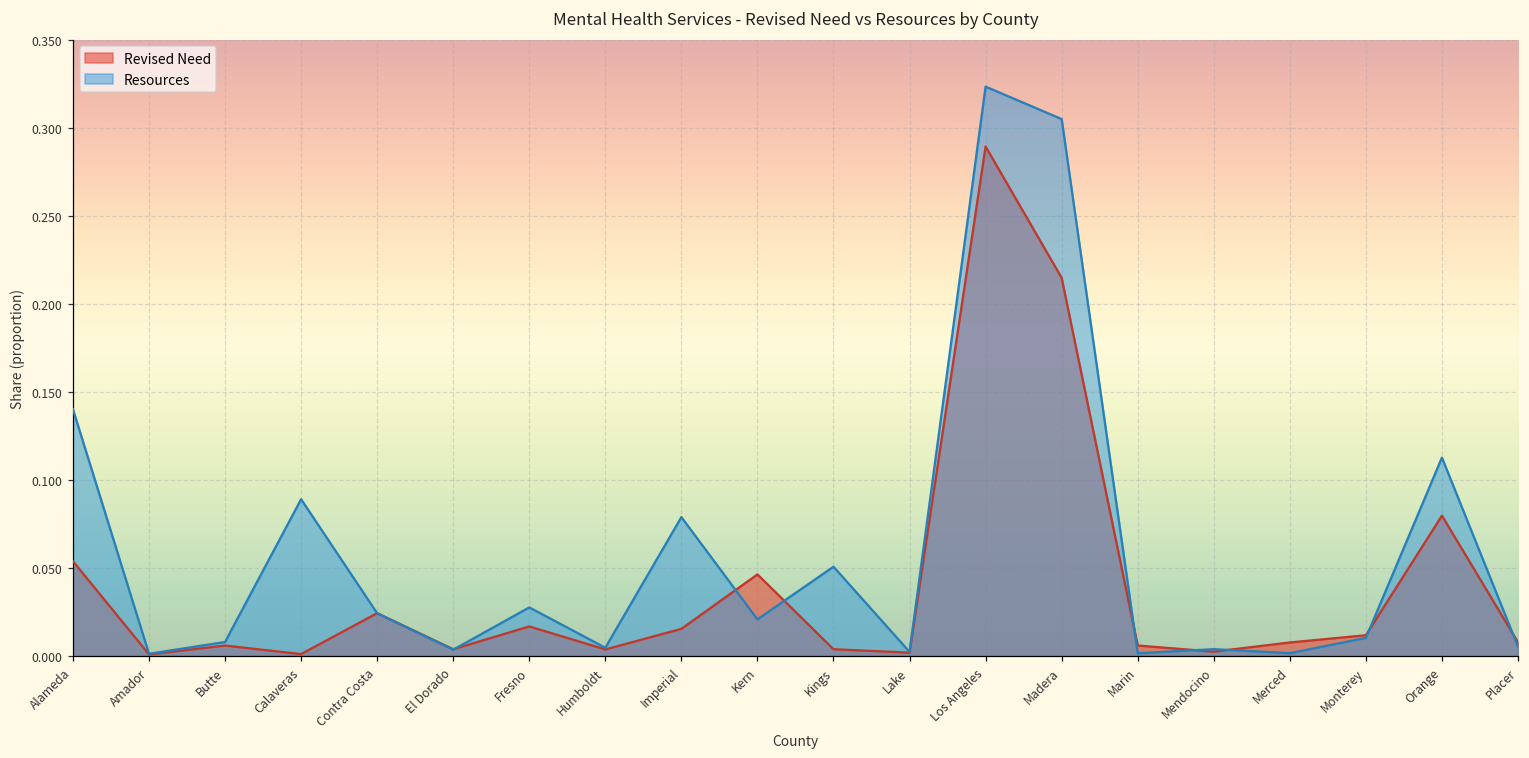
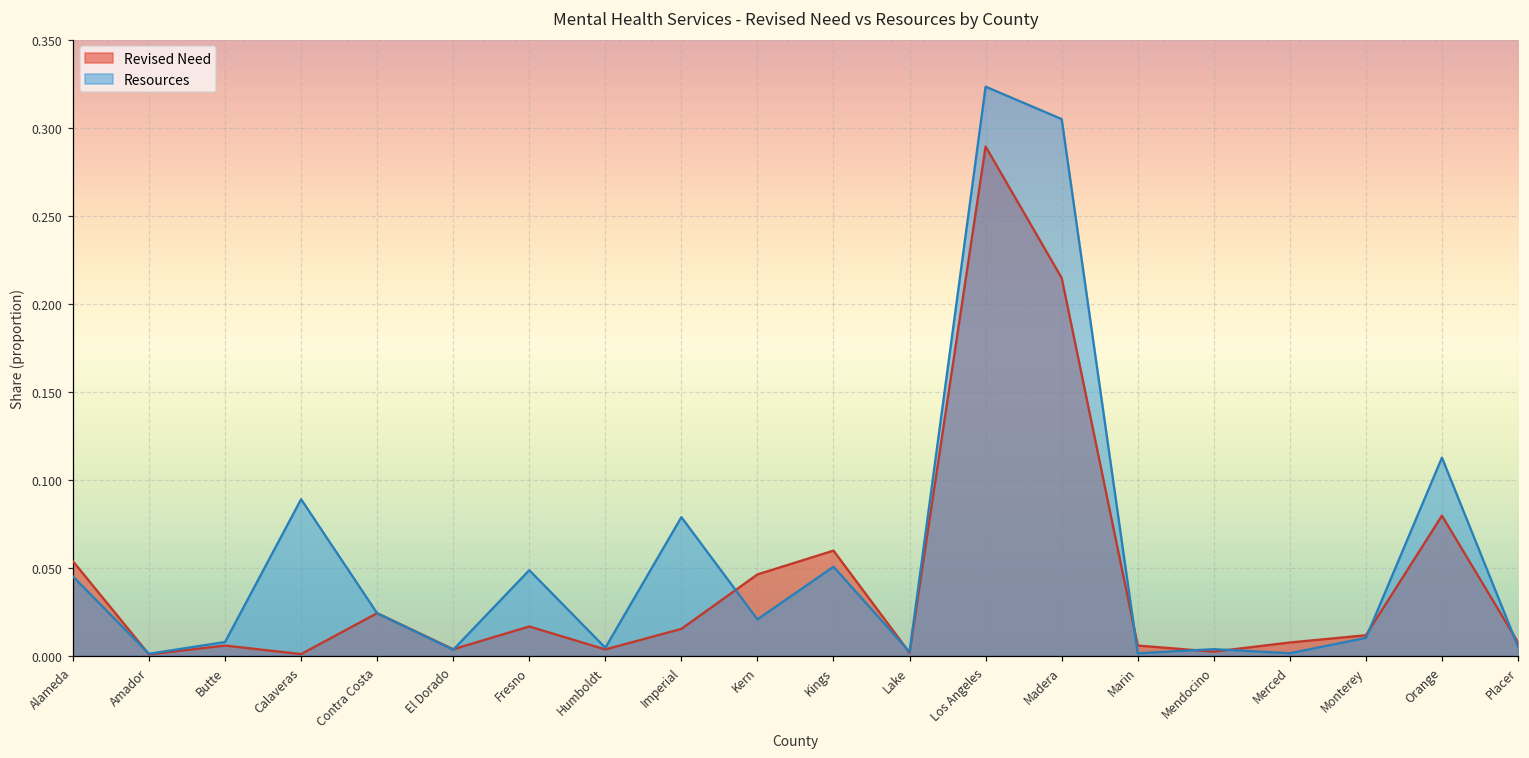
Resources, Alameda: 0.140 -> 0.045
Resources, Fresno: 0.027 -> 0.049
Revised Need, Kings: 0.004 -> 0.060
